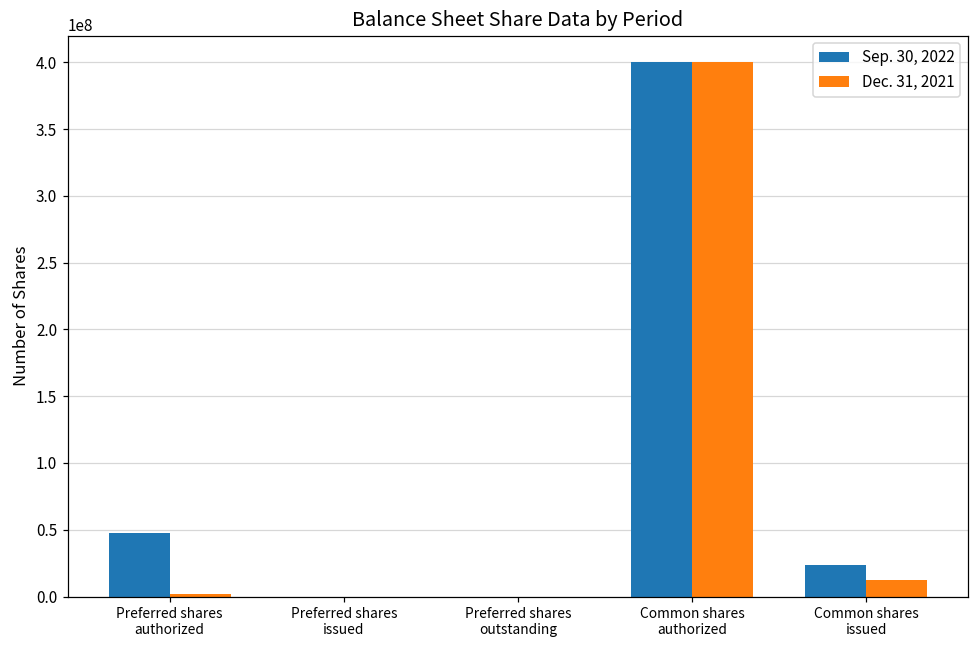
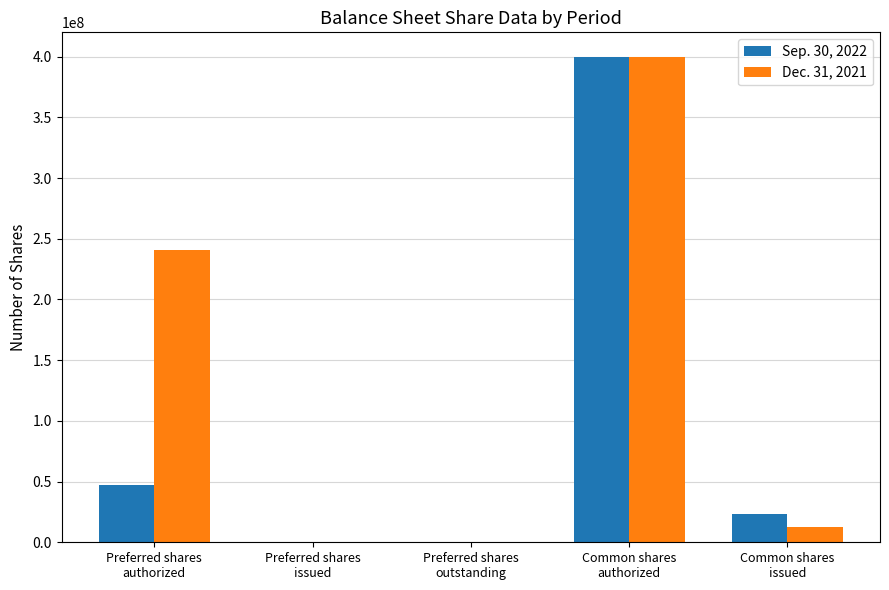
Dec. 31, 2021, Preferred shares authorized: 2000000 -> 241000000
